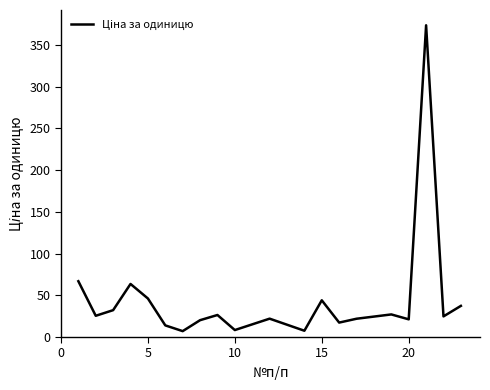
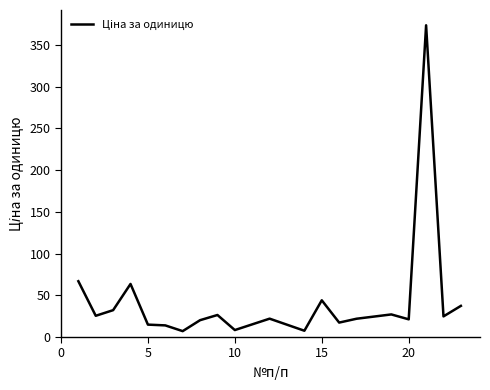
5: 50 -> 10
